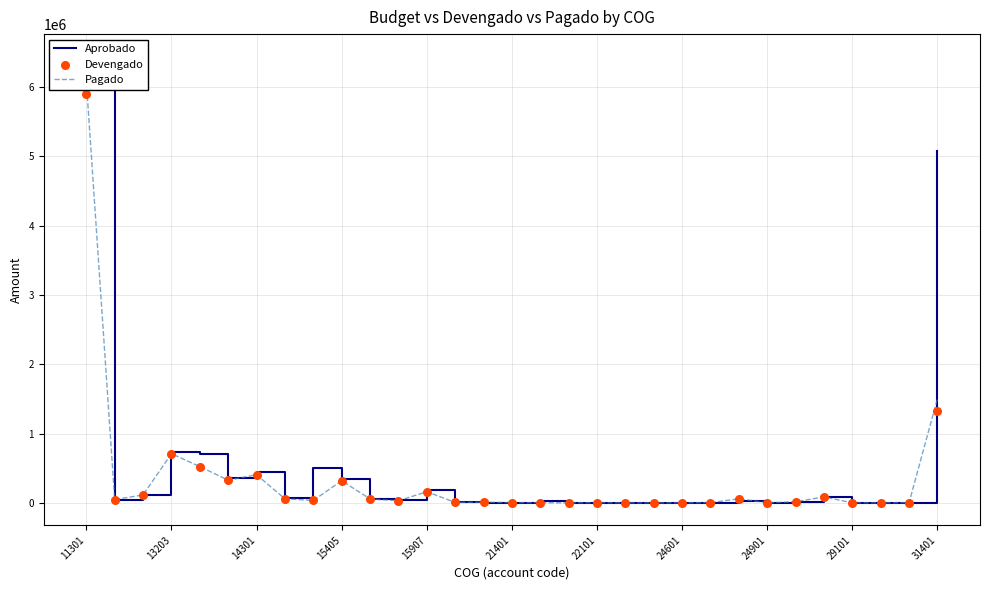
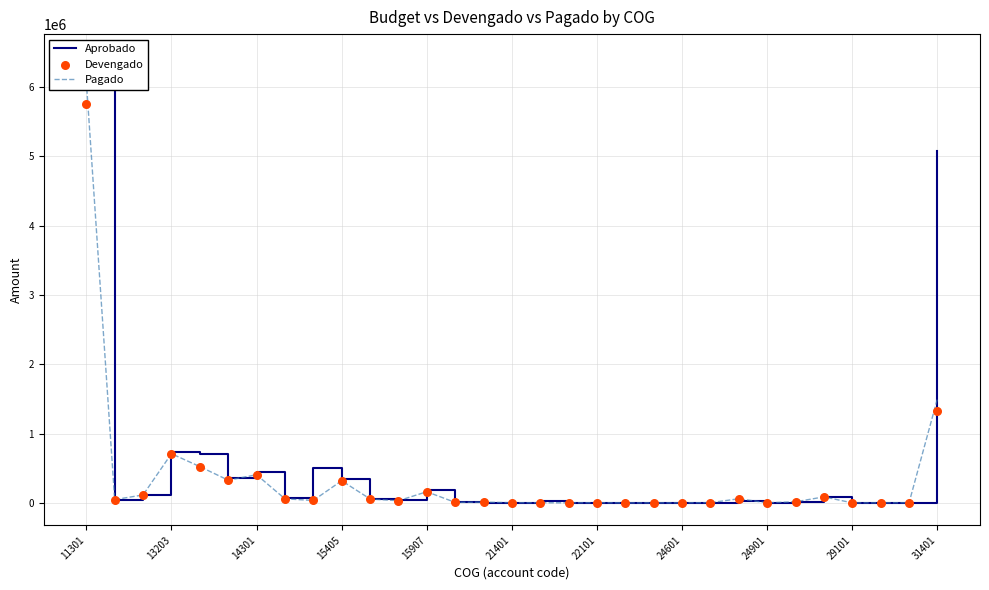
Devengado, 11301: 5900000 -> 5800000
